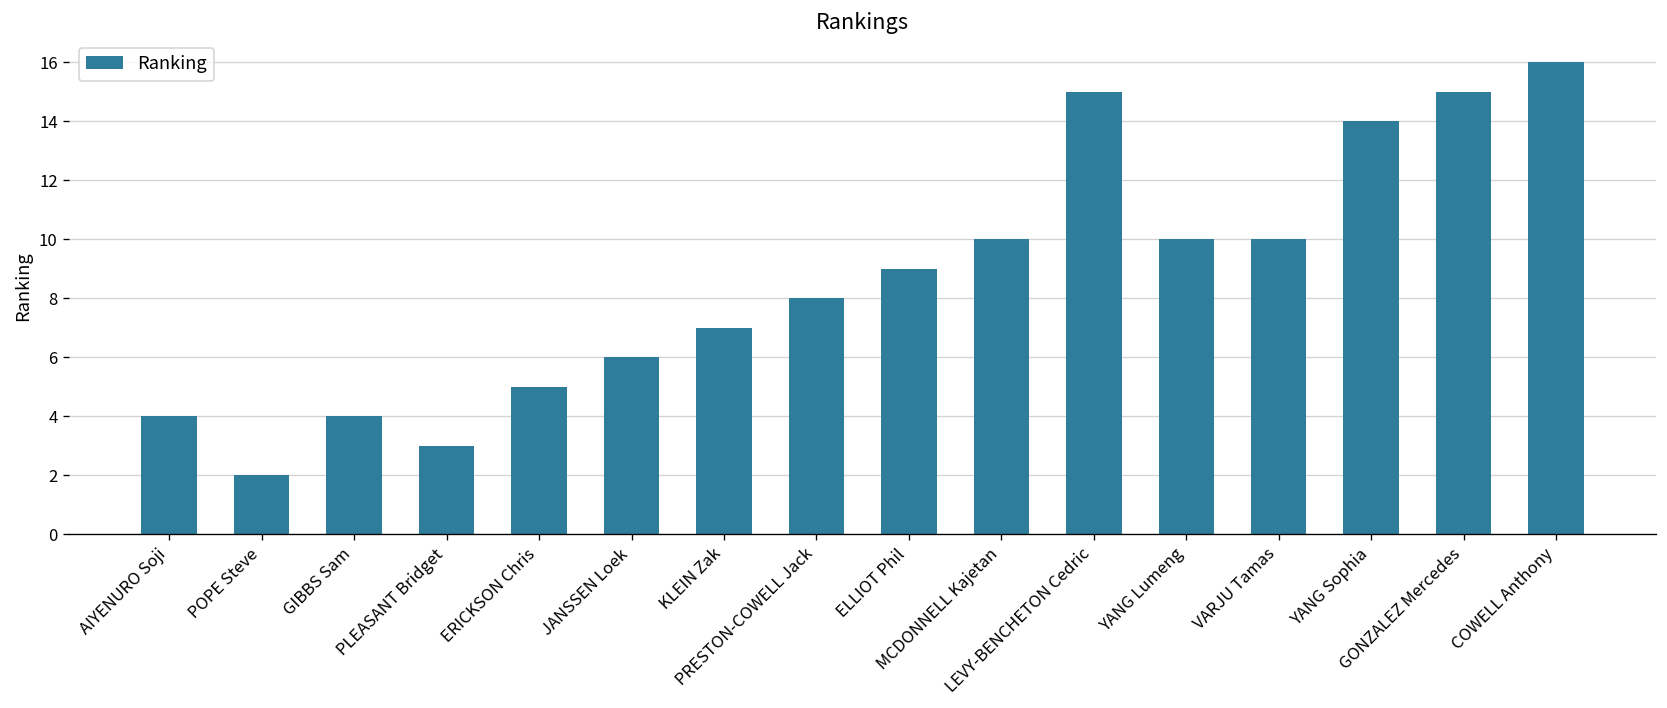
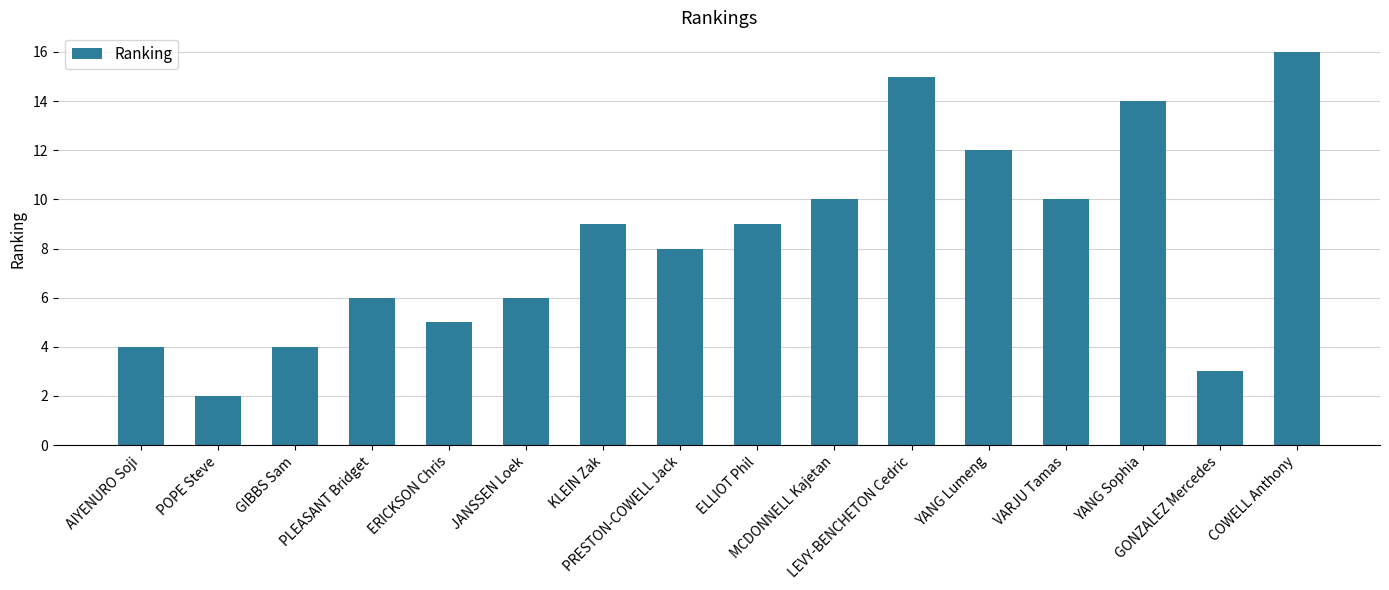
PLEASANT Bridget: 3 -> 6
KLEIN Zak: 7 -> 9
YANG Lumeng: 10 -> 12
GONZALEZ Mercedes: 15 -> 3
